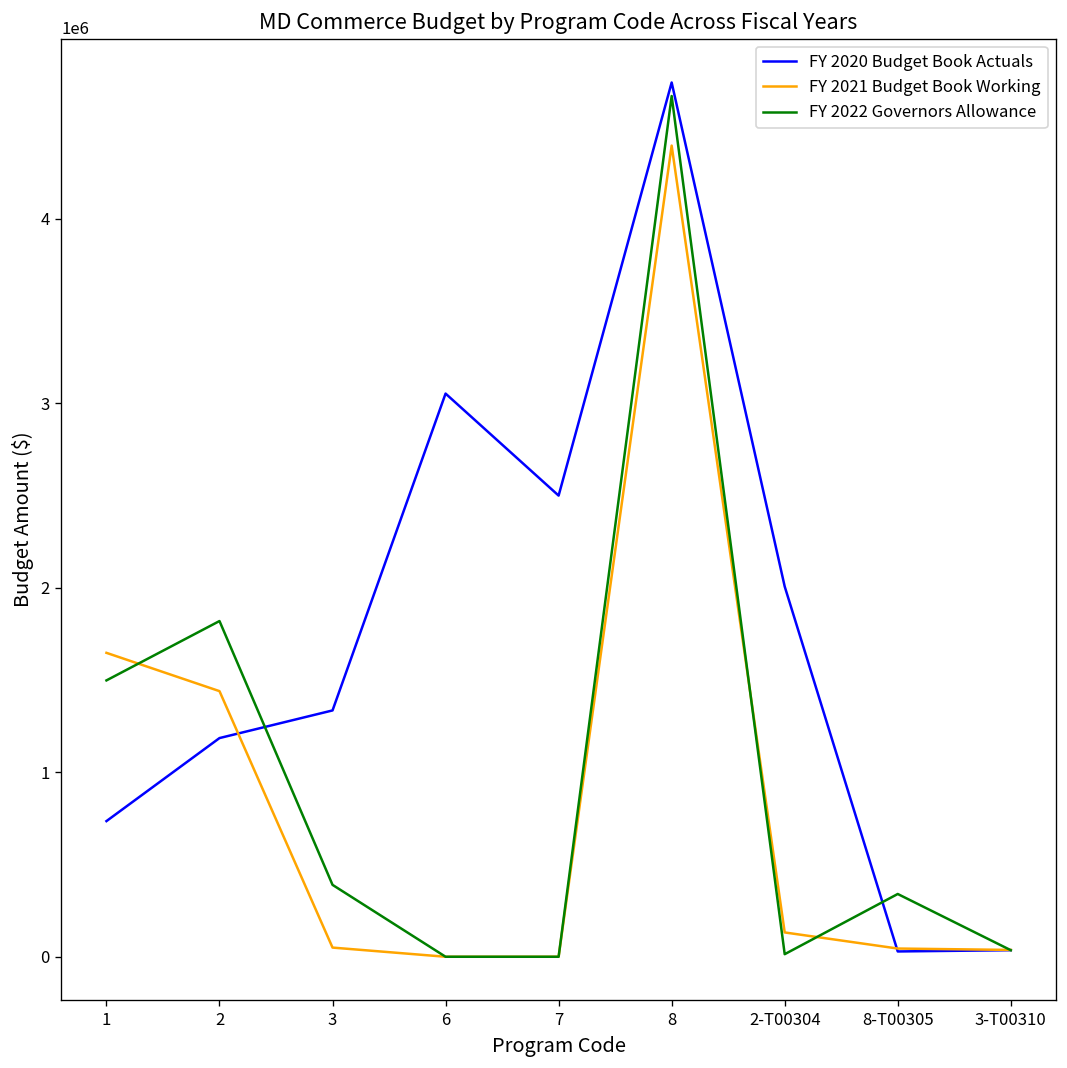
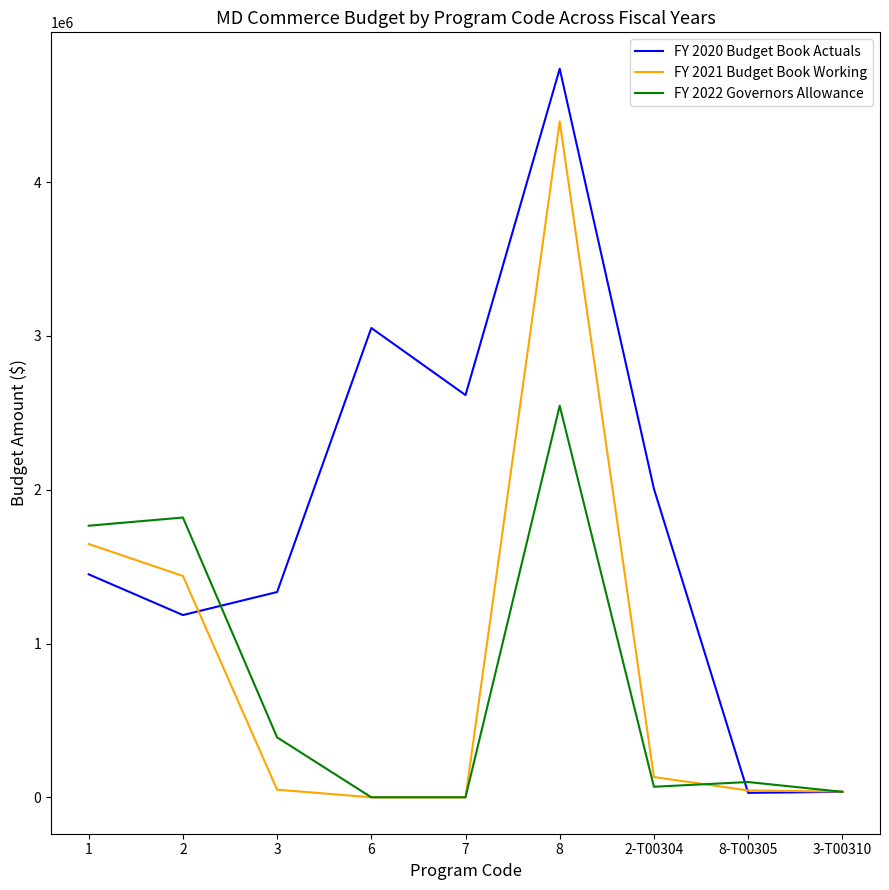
FY 2020 Budget Book Actuals, 1: 740000 -> 1450000
FY 2022 Governors Allowance, 1: 1500000 -> 1770000
FY 2020 Budget Book Actuals, 7: 2500000 -> 2620000
FY 2022 Governors Allowance, 8: 4660000 -> 2550000
FY 2022 Governors Allowance, 2-T00304: 10000 -> 70000
FY 2022 Governors Allowance, 8-T00305: 340000 -> 100000
